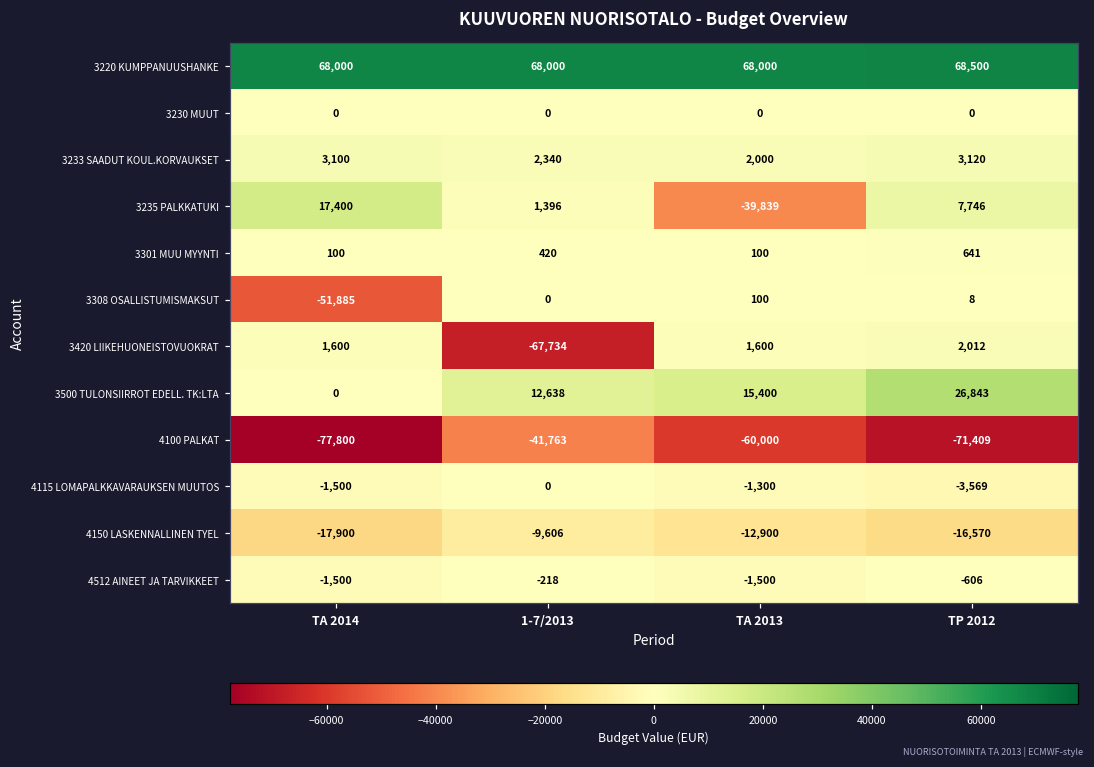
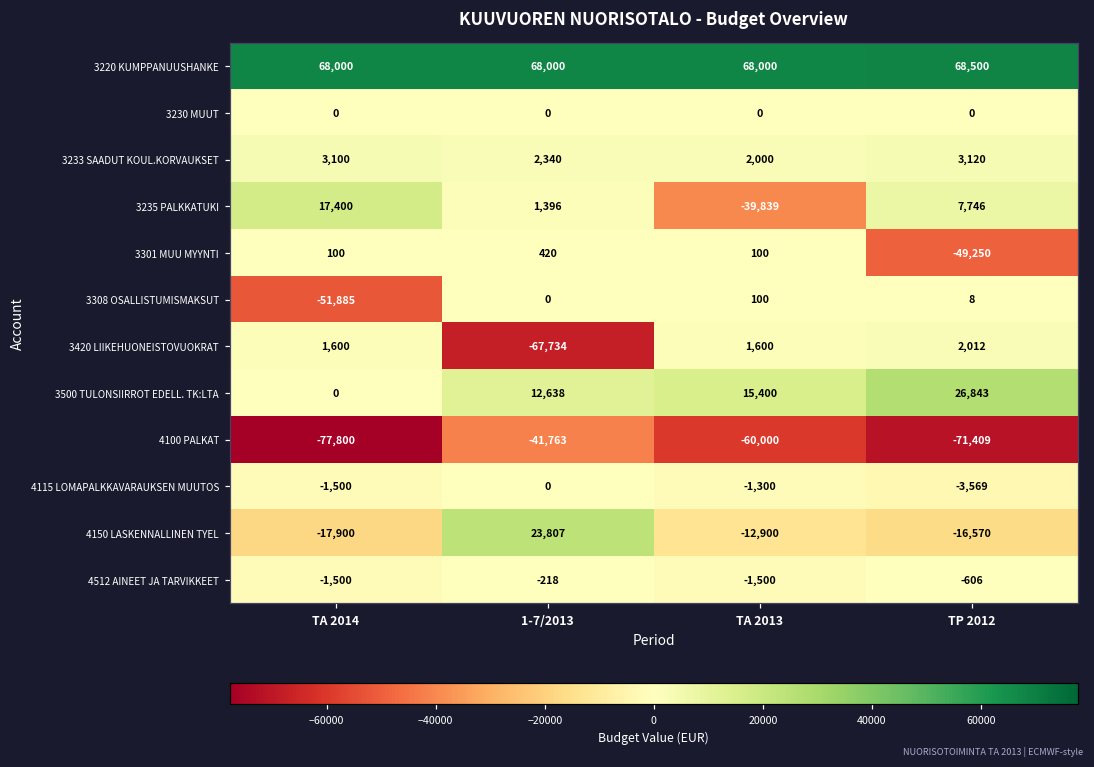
3301 MUU MYYNTI, TP 2012: 641 -> -49,250
4150 LASKENNALLINEN TYEL, 1-7/2013: -9,606 -> 23,807
